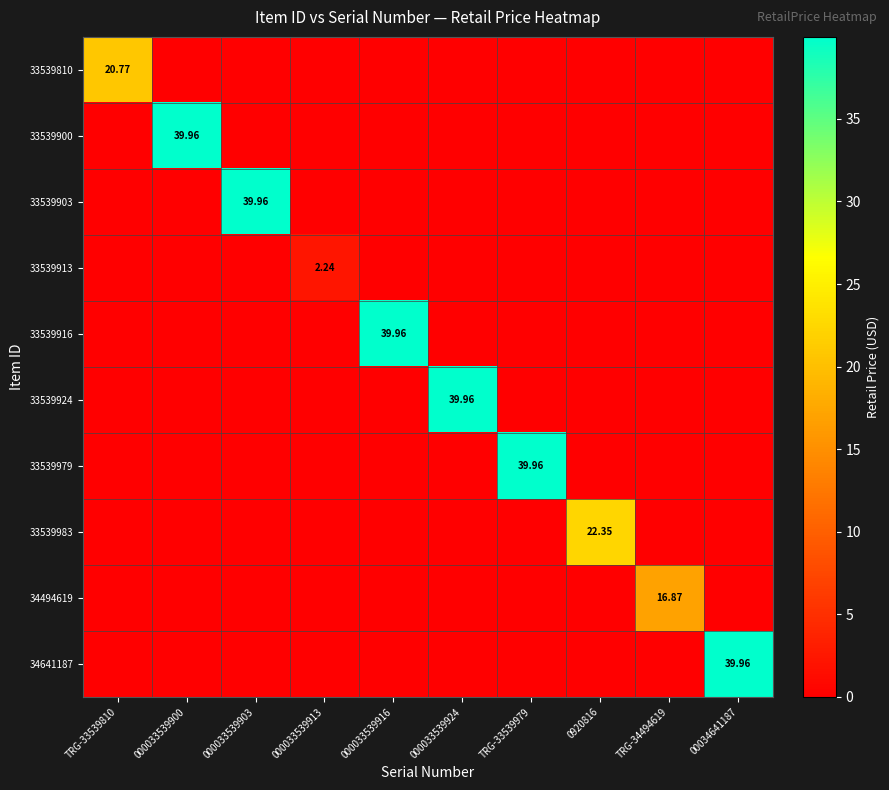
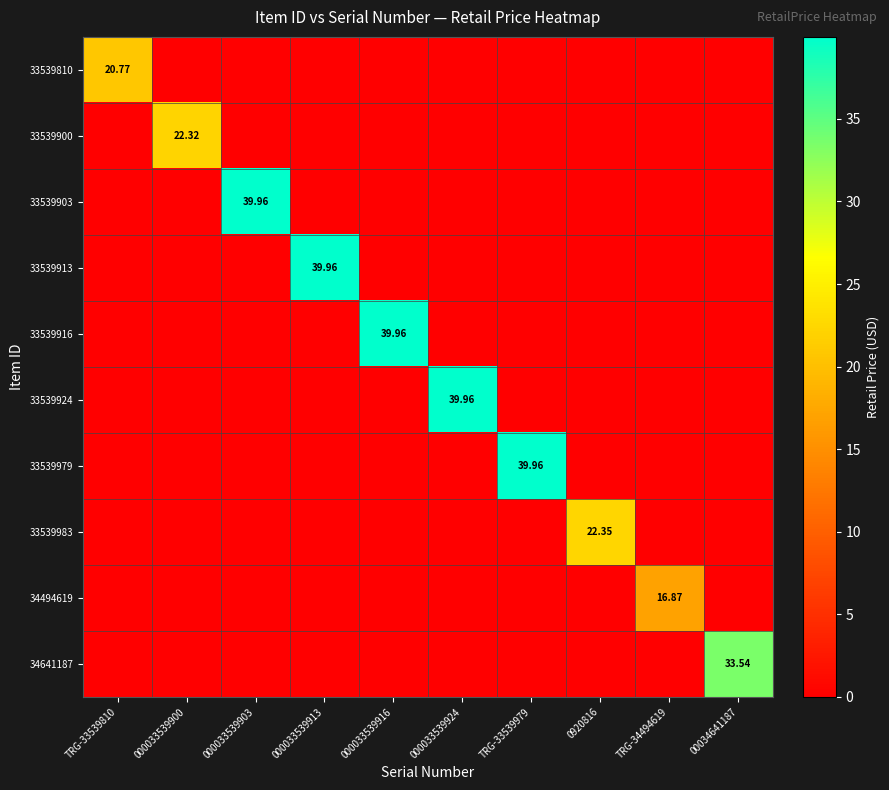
33539900, 000033539900: 39.96 -> 22.32
33539913, 000033539913: 2.24 -> 39.96
34641187, 00034641187: 39.96 -> 33.54
